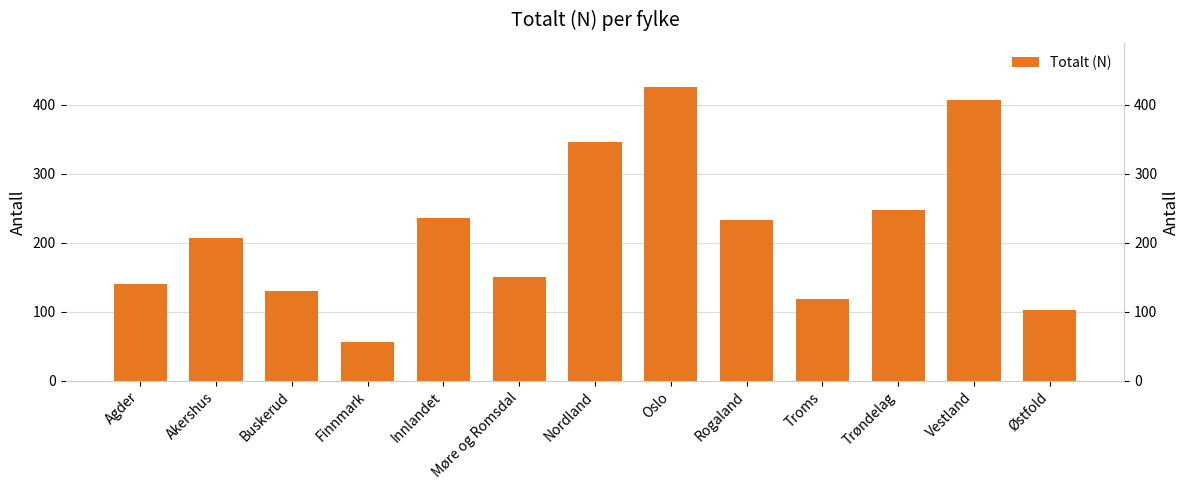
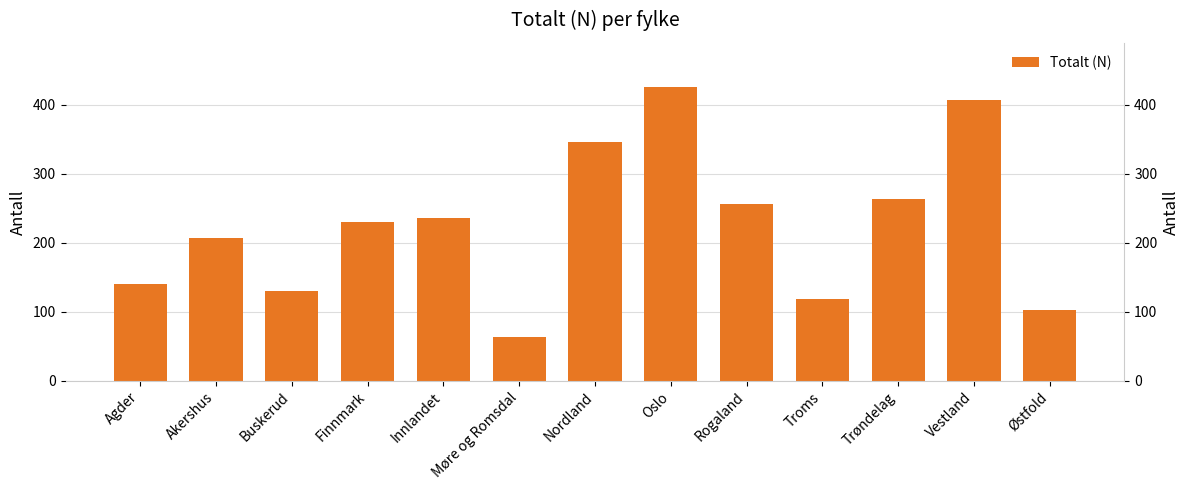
Finnmark: 60 -> 230
Møre og Romsdal: 150 -> 60
Rogaland: 230 -> 260
Trøndelag: 250 -> 260
